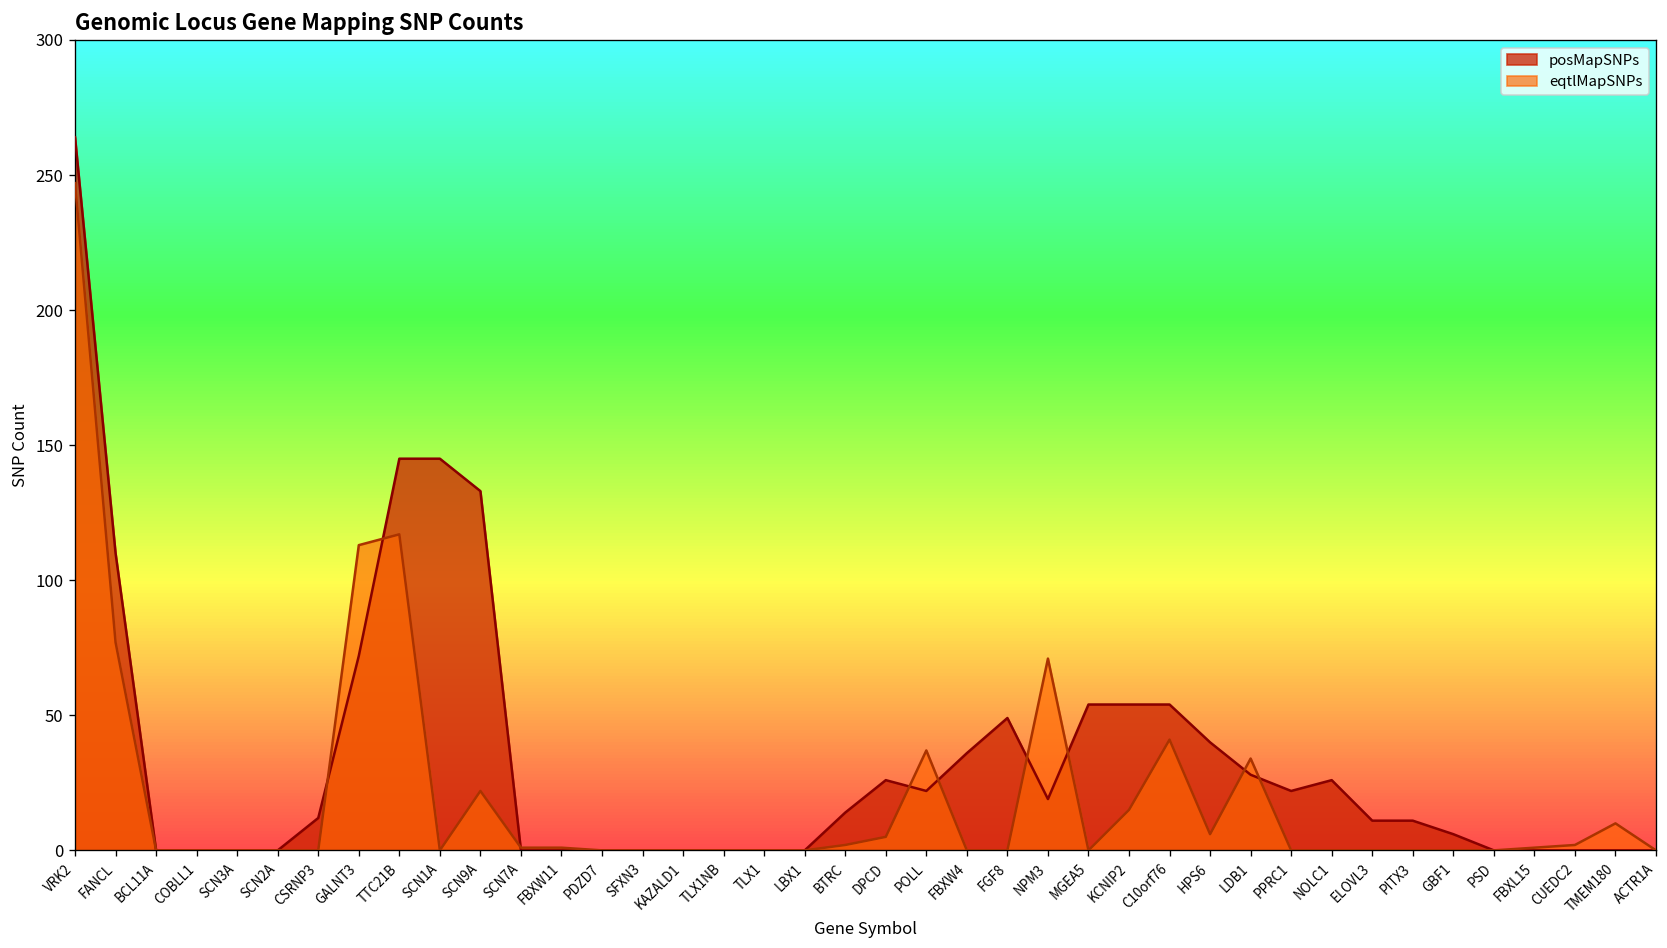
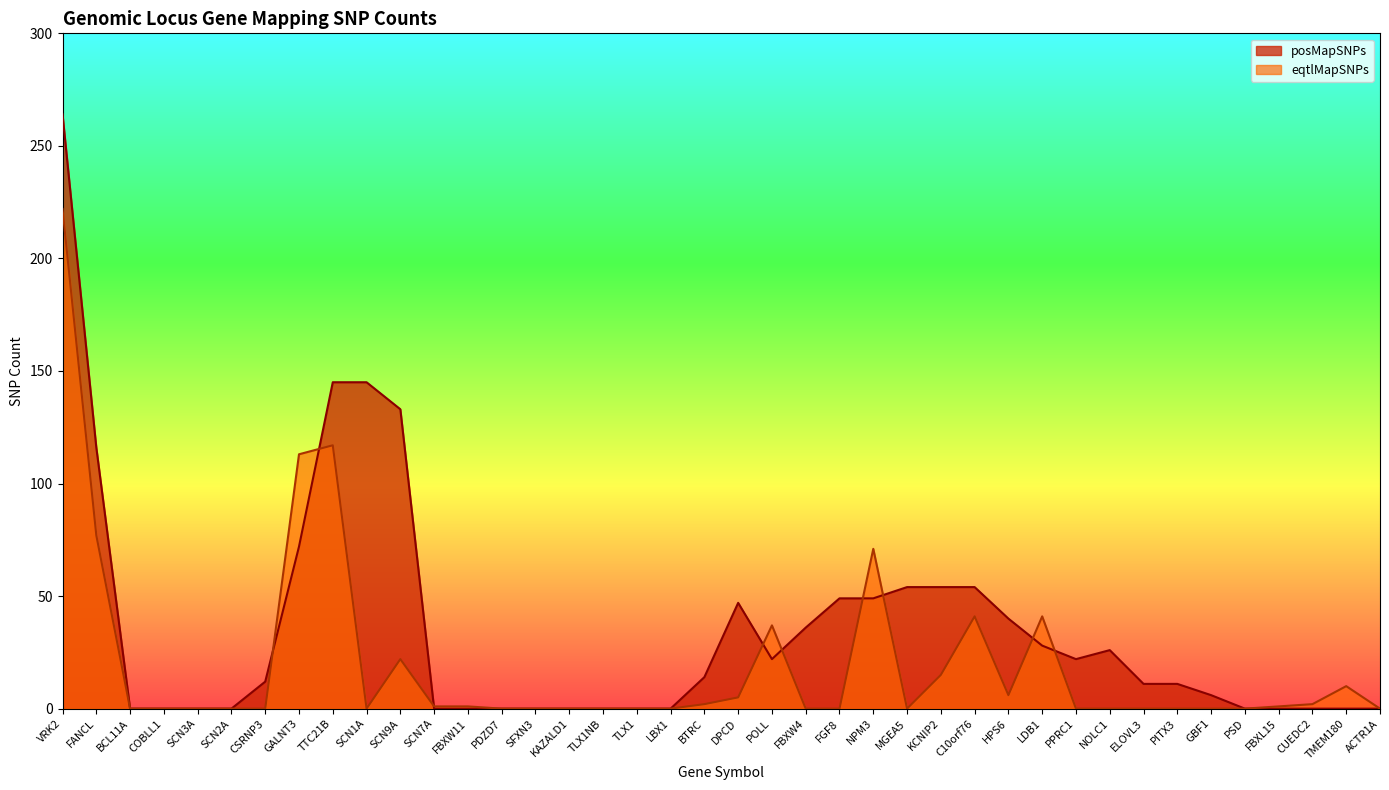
eqtlMapSNPs, VRK2: 247 -> 222
posMapSNPs, FANCL: 110 -> 116
posMapSNPs, DPCD: 26 -> 47
posMapSNPs, NPM3: 19 -> 49
eqtlMapSNPs, LDB1: 34 -> 41
